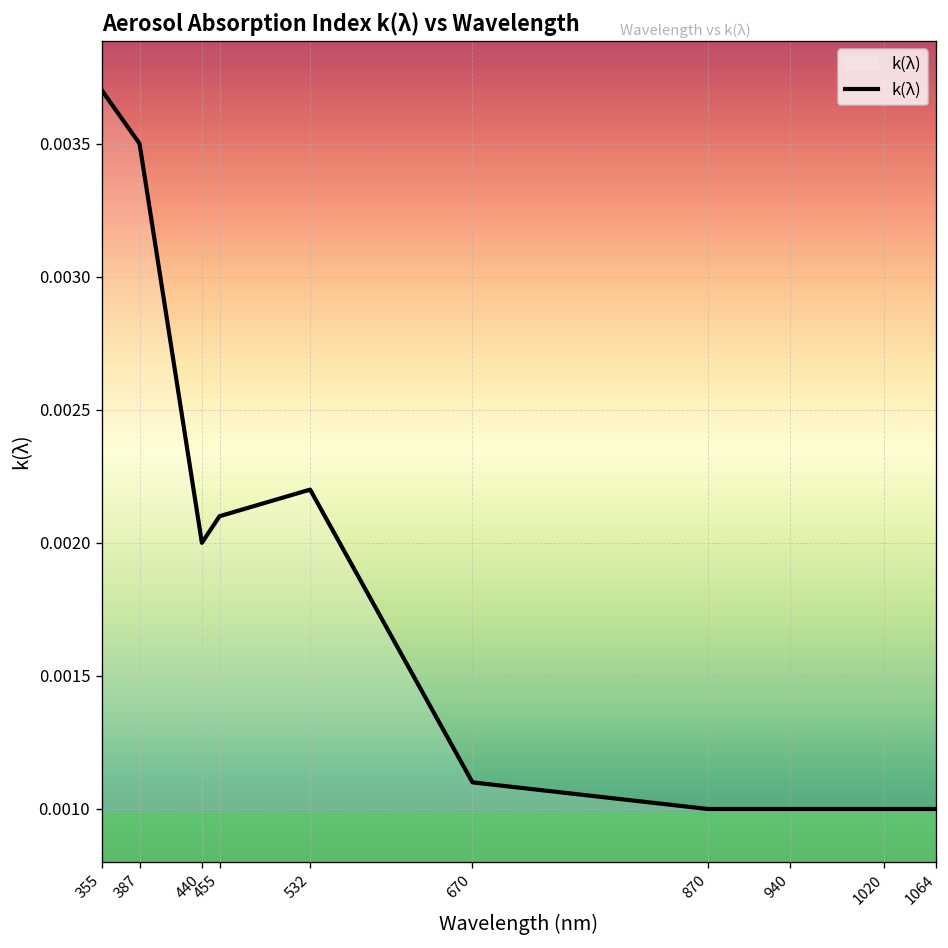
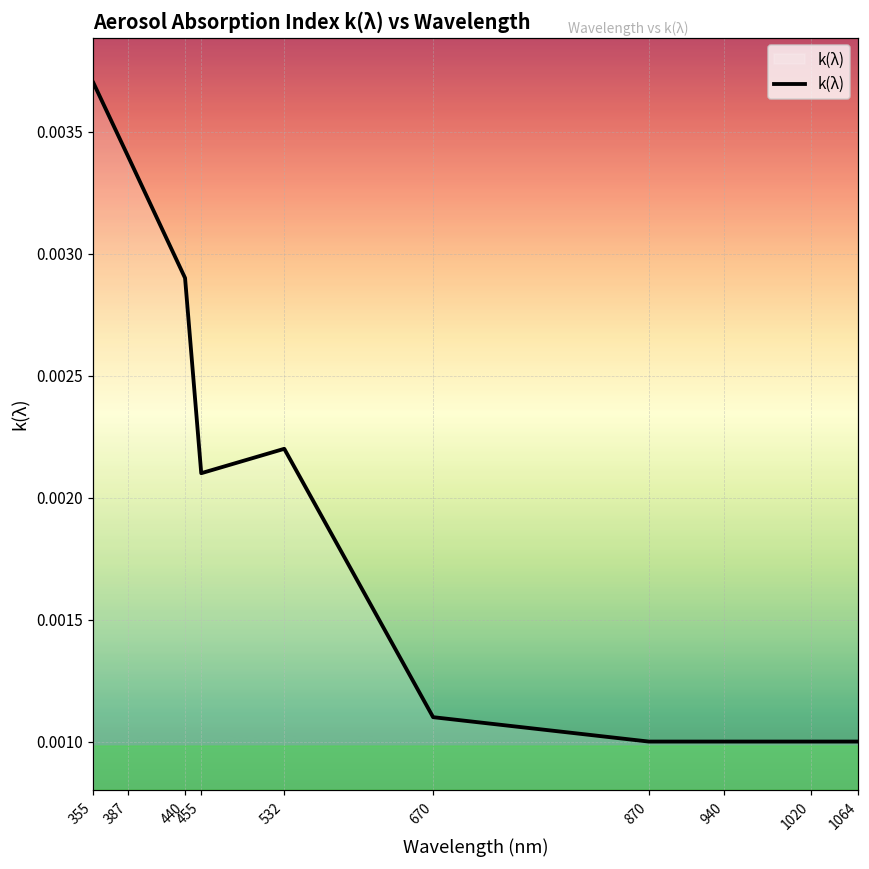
387: 0.0035 -> 0.0034
440: 0.0020 -> 0.0029
